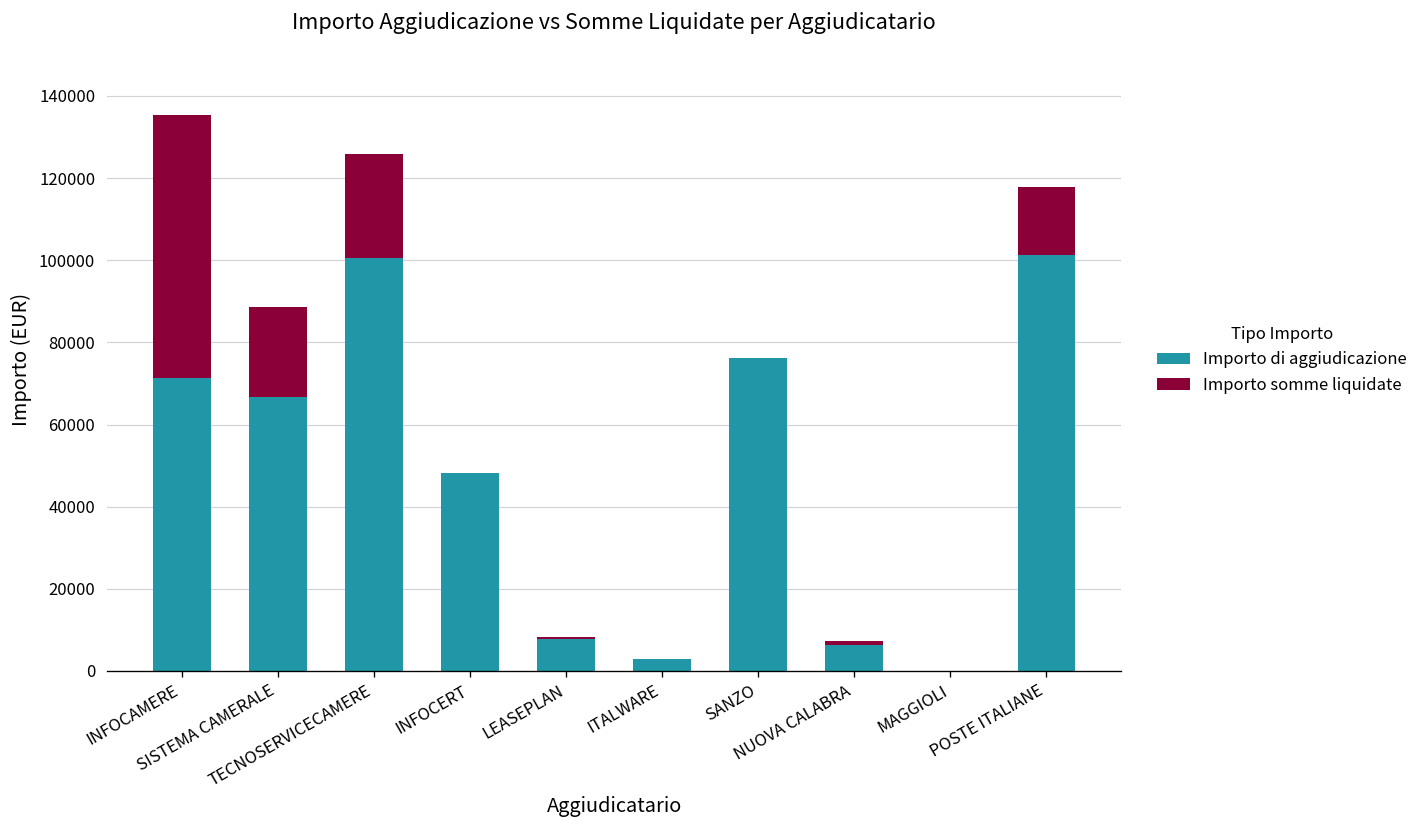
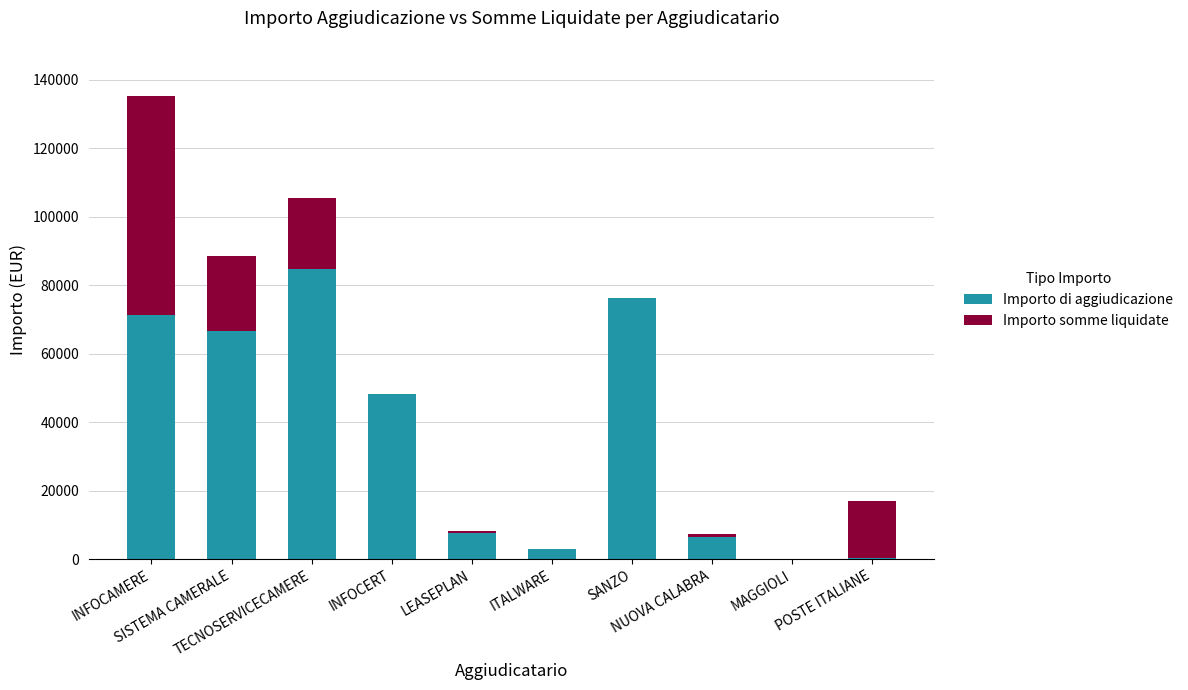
Importo di aggiudicazione, TECNOSERVICECAMERE: 101000 -> 85000
Importo somme liquidate, TECNOSERVICECAMERE: 25000 -> 21000
Importo di aggiudicazione, POSTE ITALIANE: 101000 -> 0
